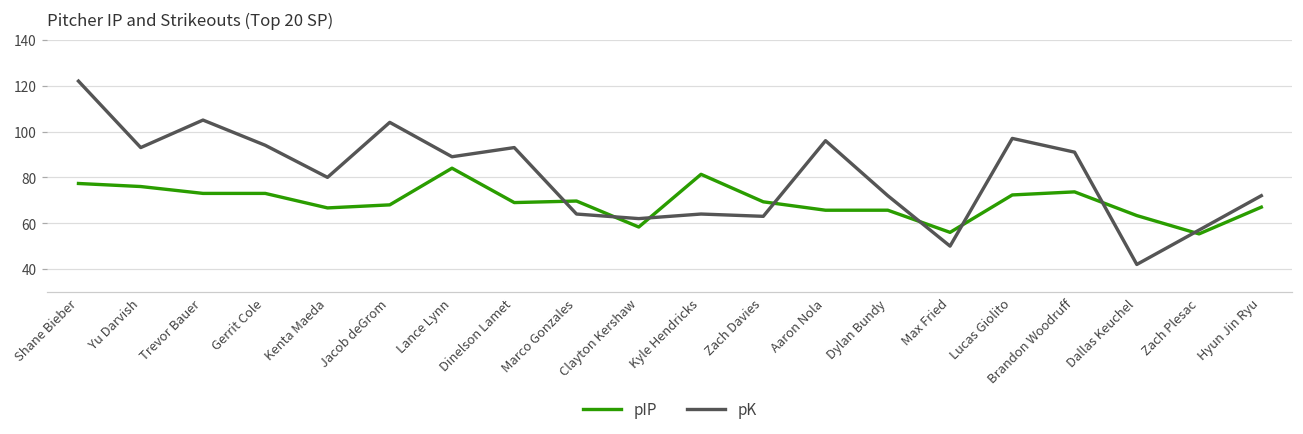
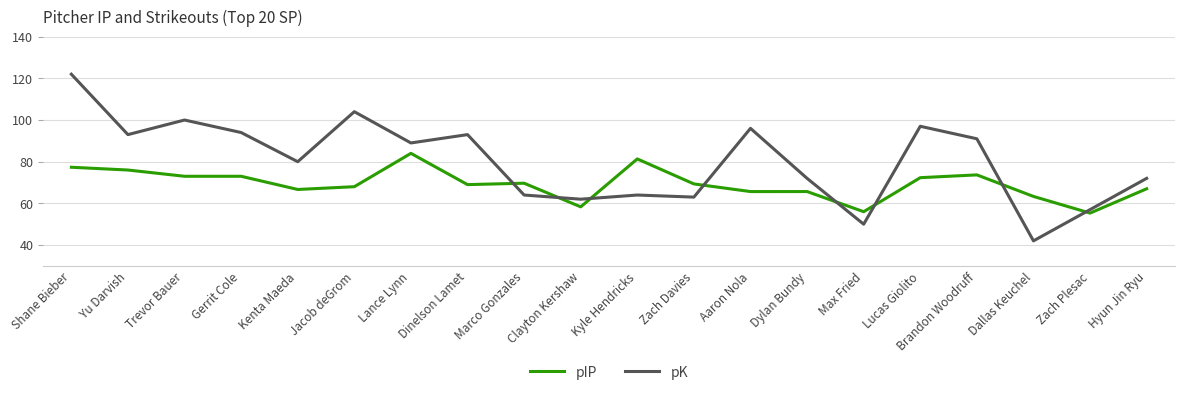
pK, Trevor Bauer: 105 -> 100
